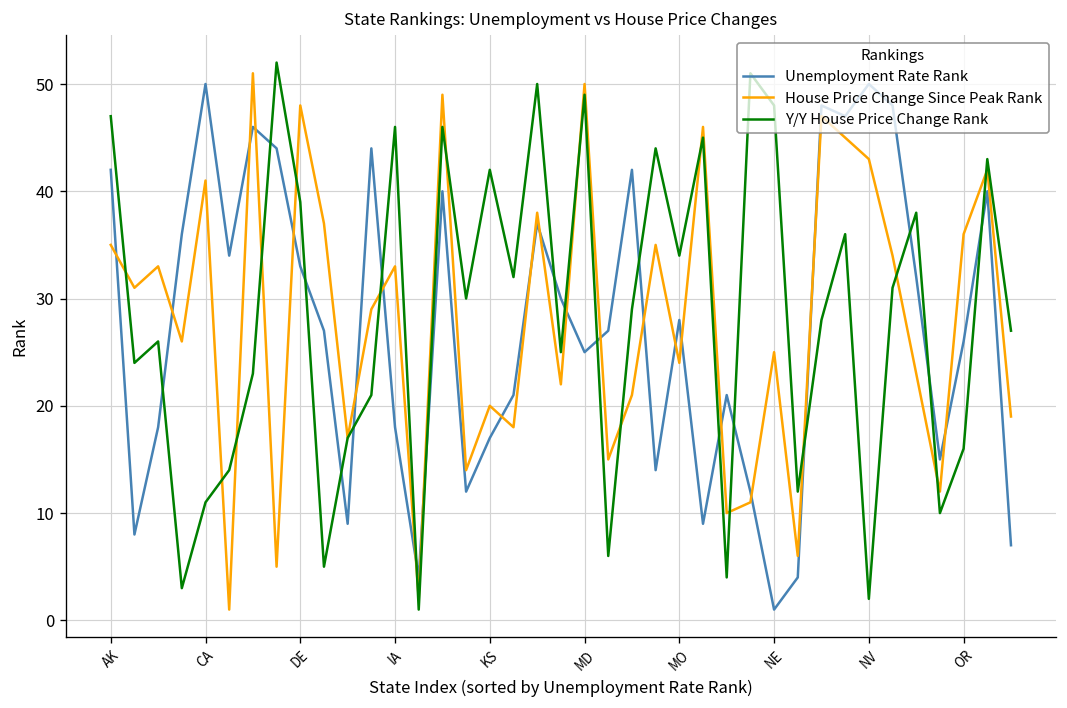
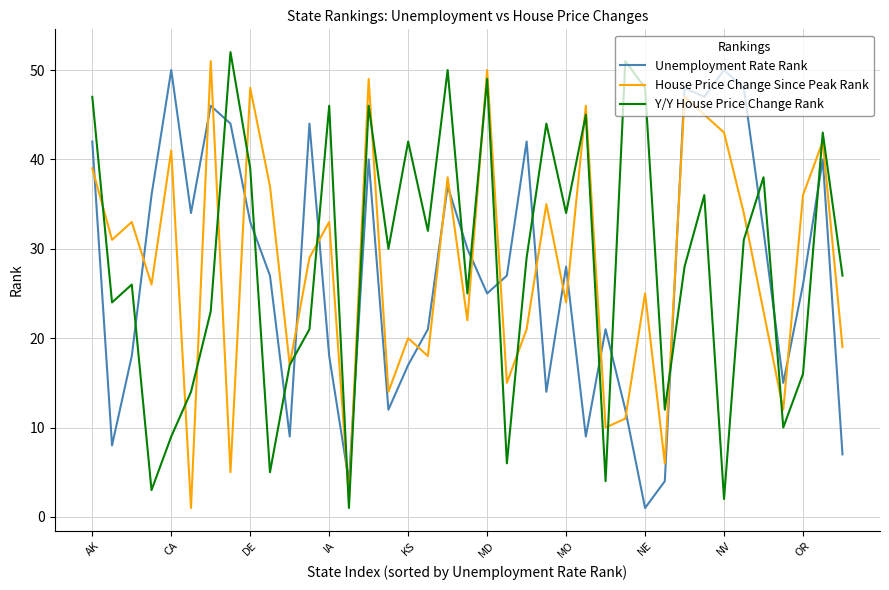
House Price Change Since Peak Rank, AK: 35 -> 39
Y/Y House Price Change Rank, CA: 11 -> 9
